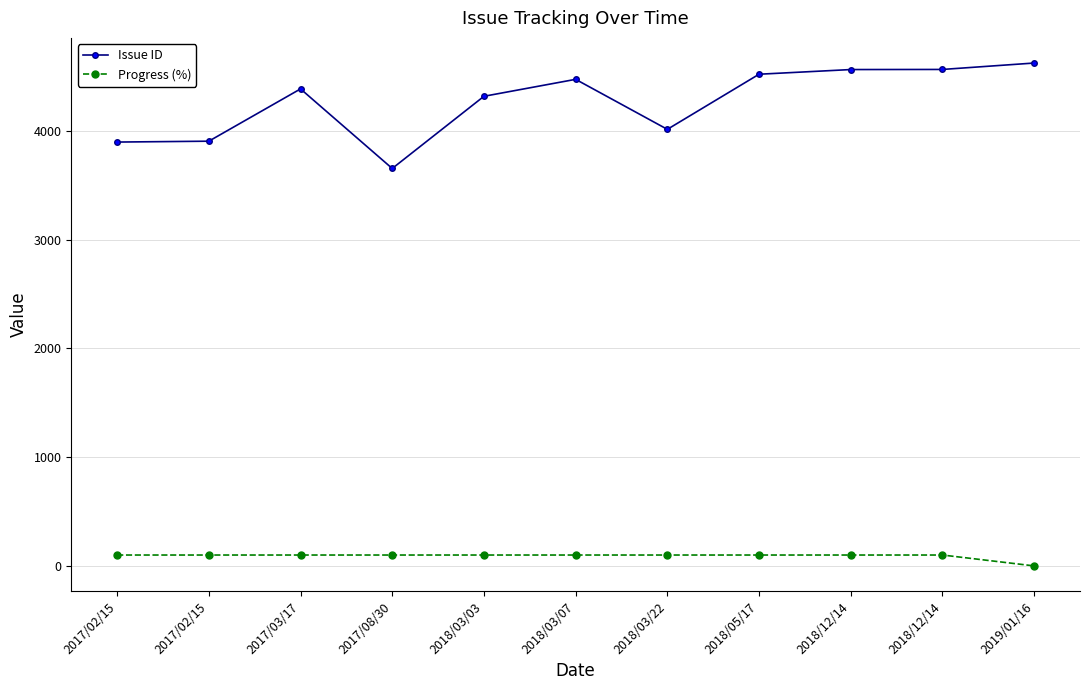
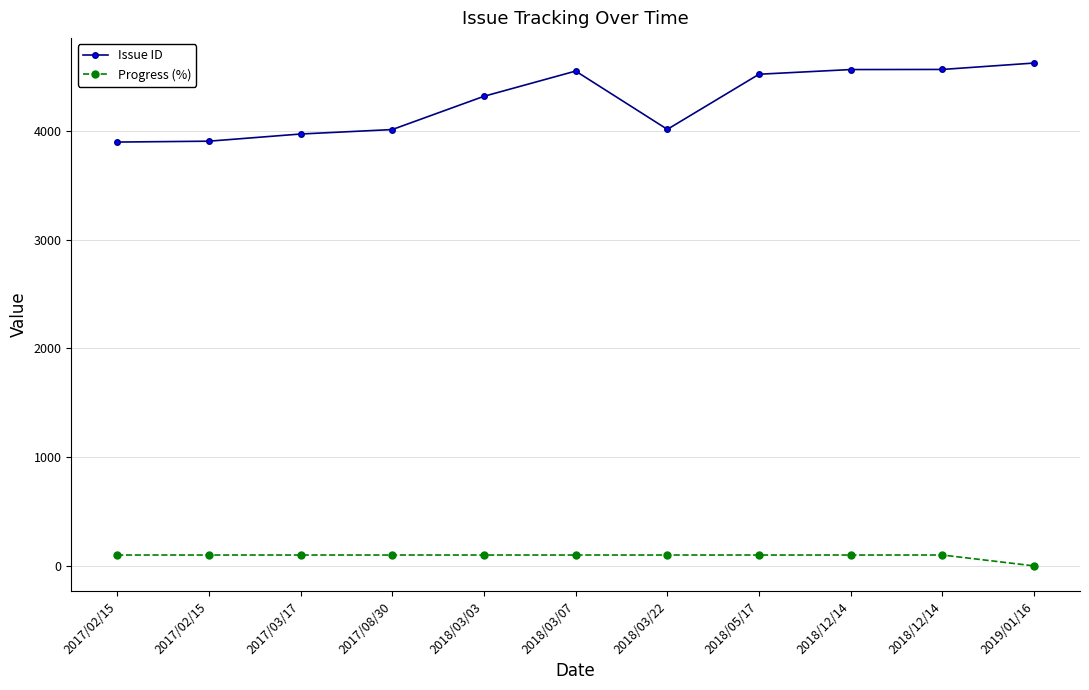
Issue ID, 2017/03/17: 4390 -> 3970
Issue ID, 2017/08/30: 3660 -> 4010
Issue ID, 2018/03/07: 4480 -> 4550
